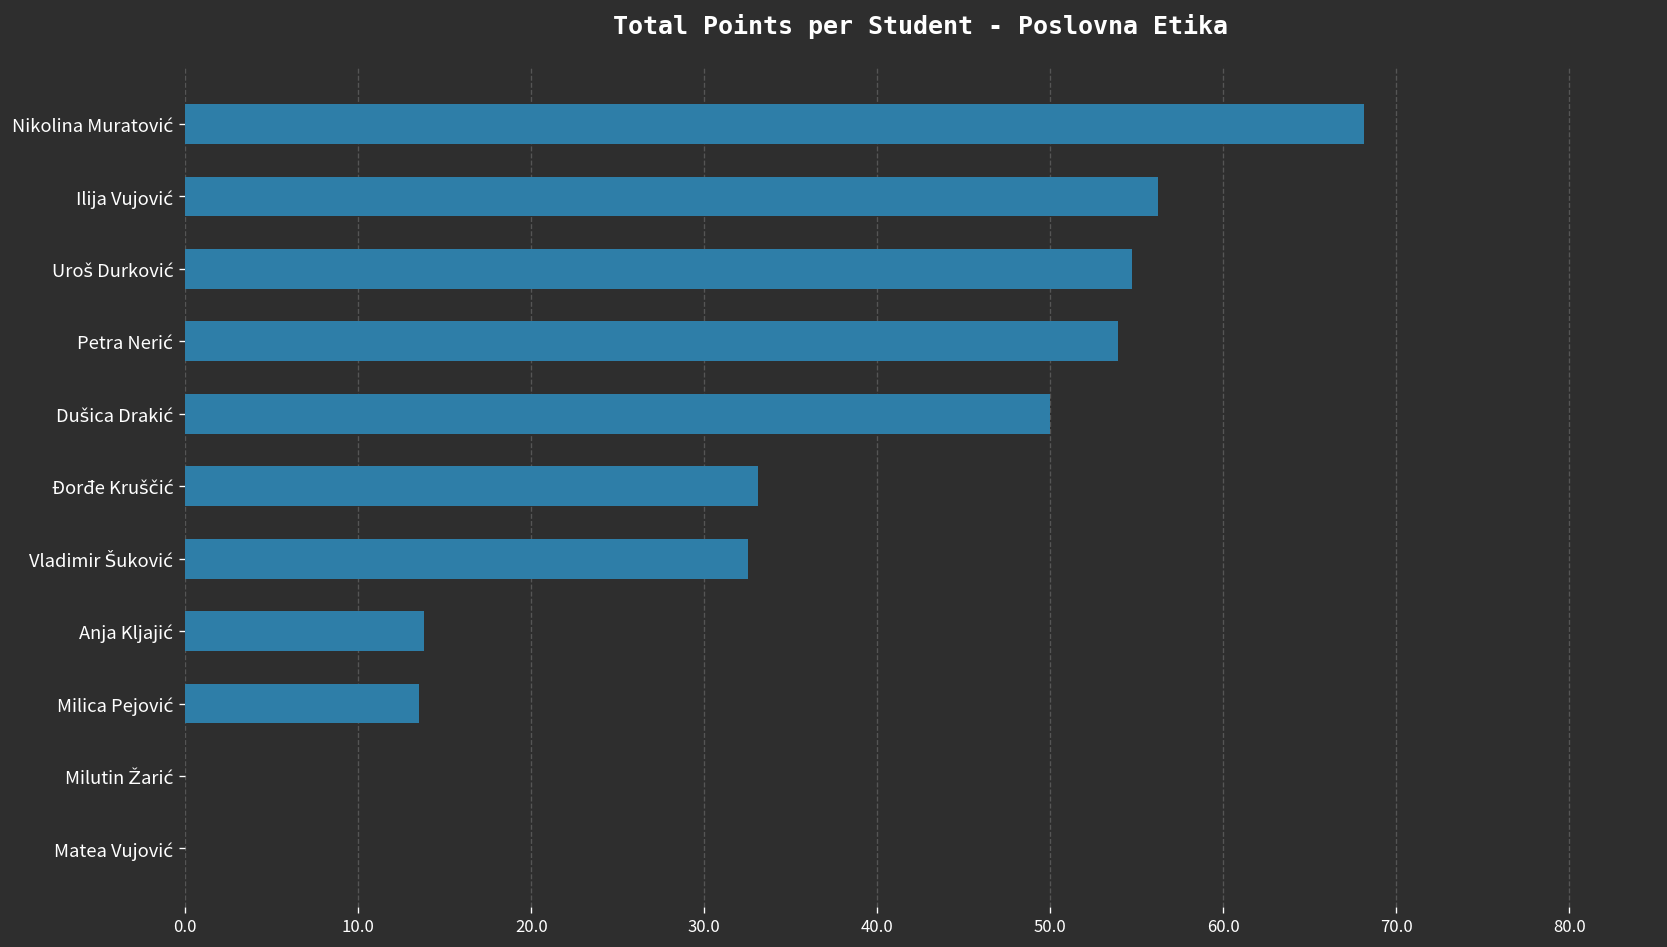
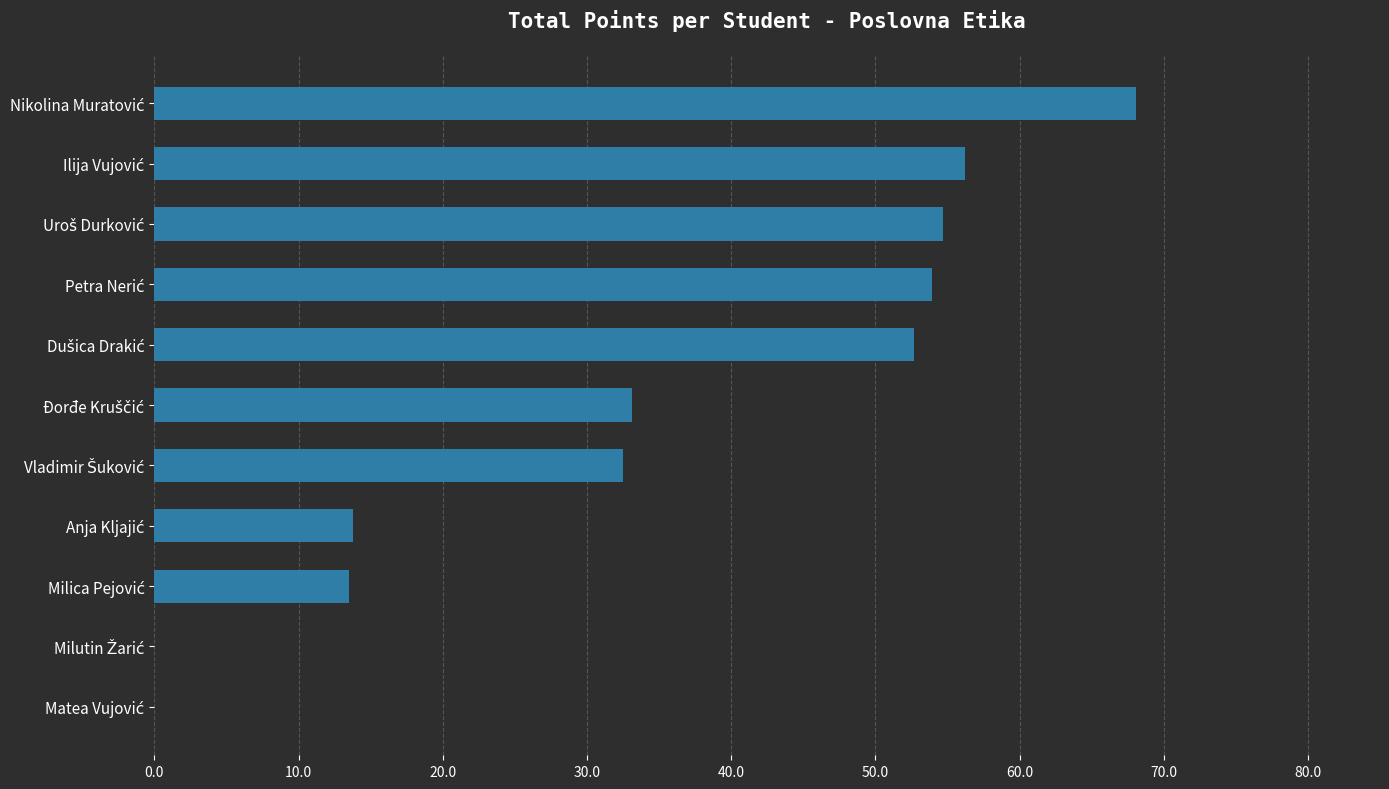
Dušica Drakić: 50.0 -> 52.7
